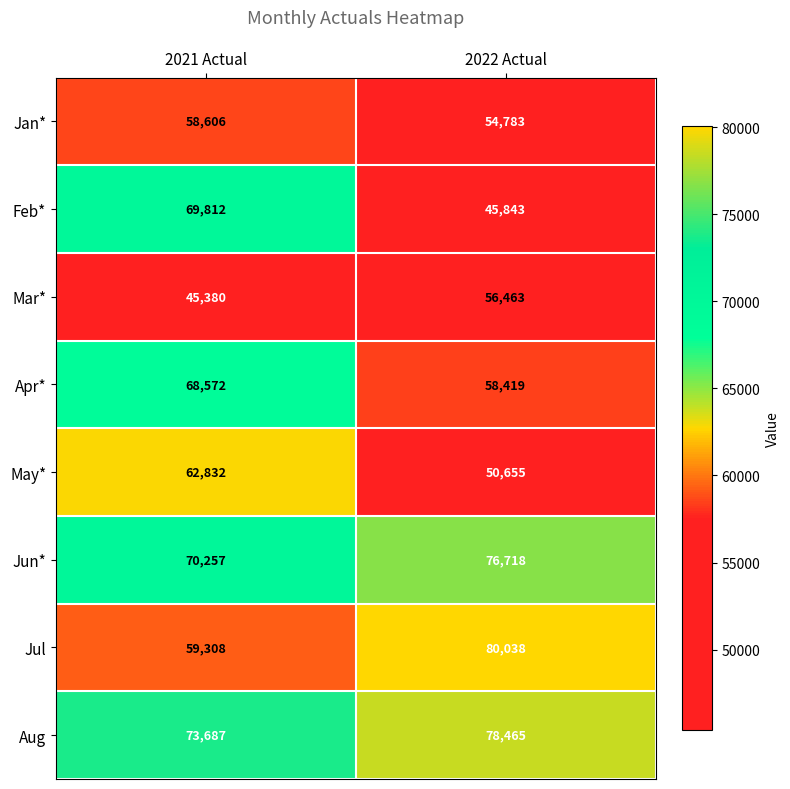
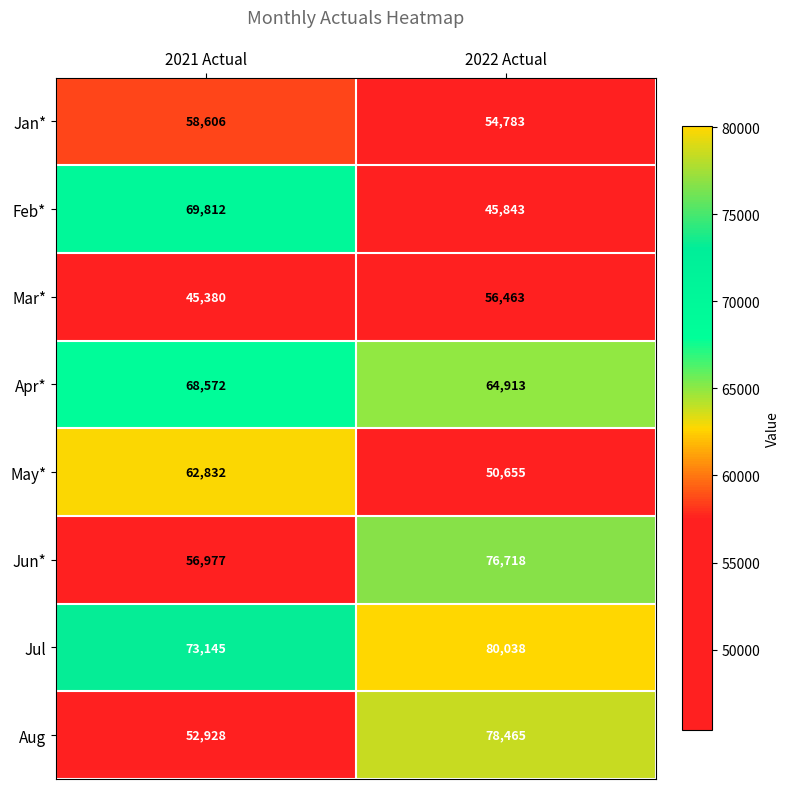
Apr*, 2022 Actual: 58,419 -> 64,913
Jun*, 2021 Actual: 70,257 -> 56,977
Jul, 2021 Actual: 59,308 -> 73,145
Aug, 2021 Actual: 73,687 -> 52,928
